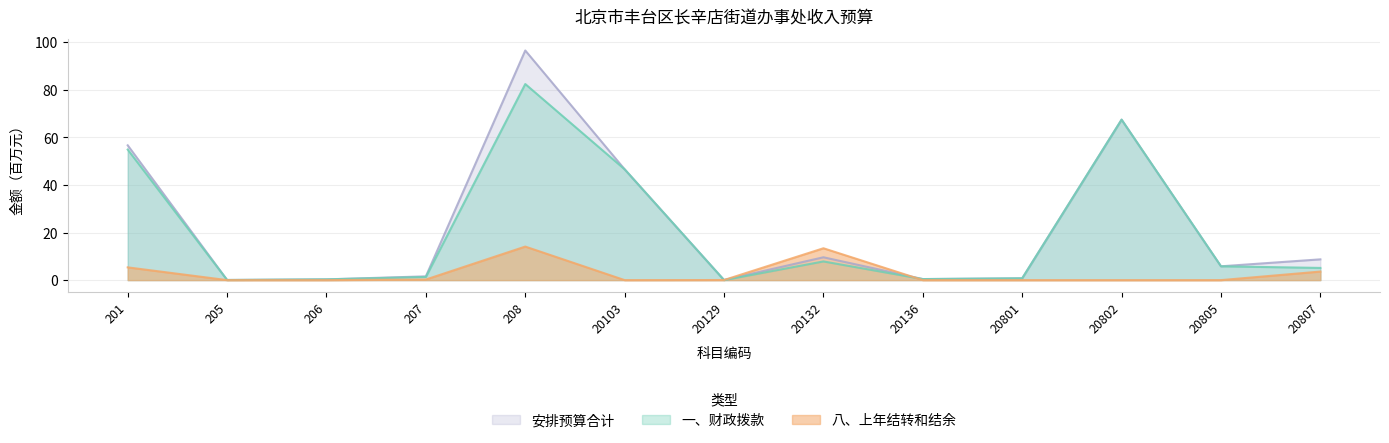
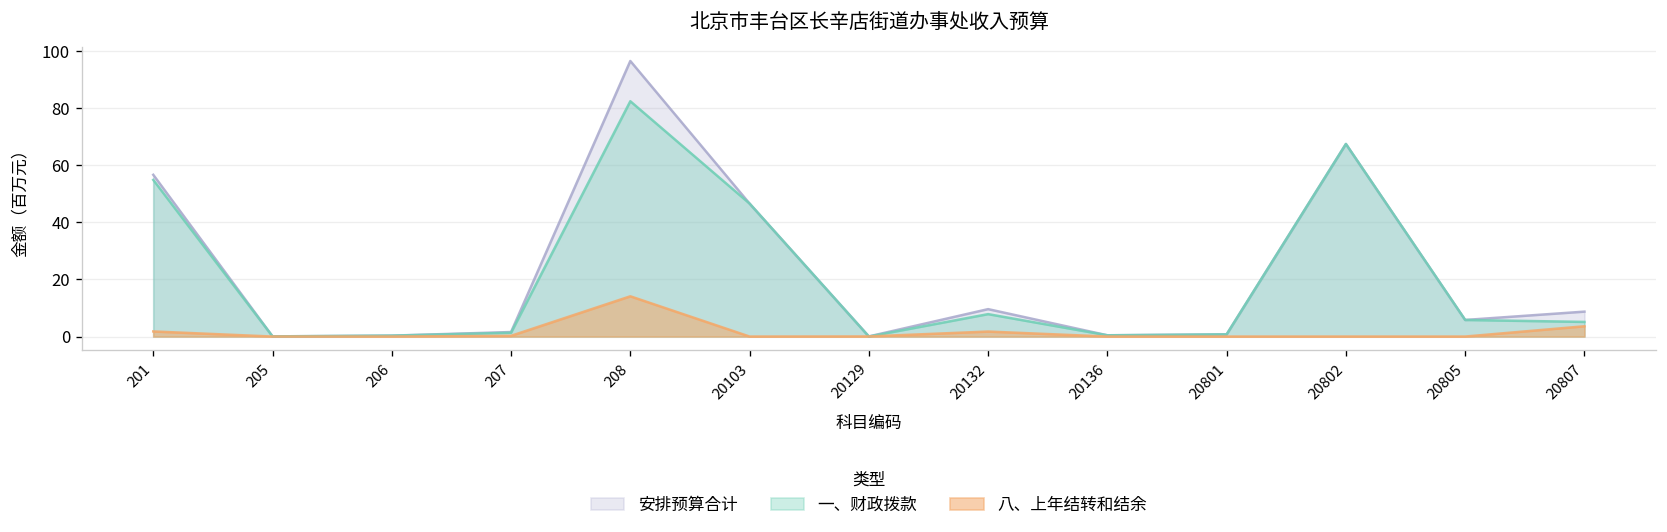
八、上年结转和结余, 201: 5 -> 2
八、上年结转和结余, 20132: 13 -> 2
